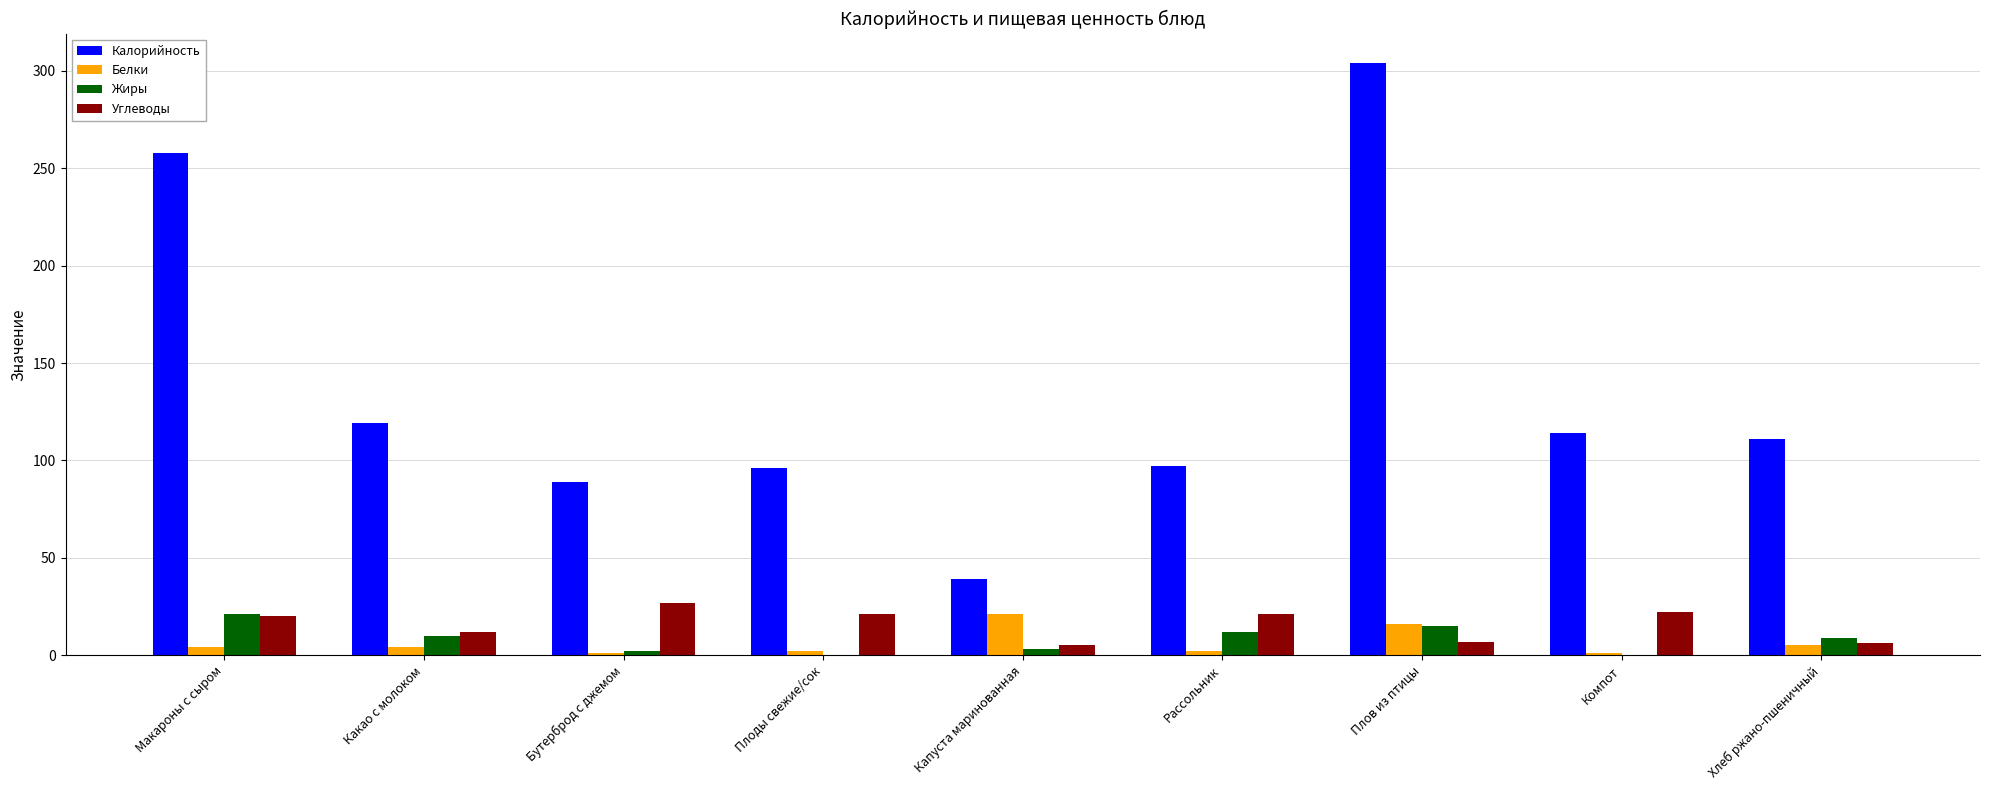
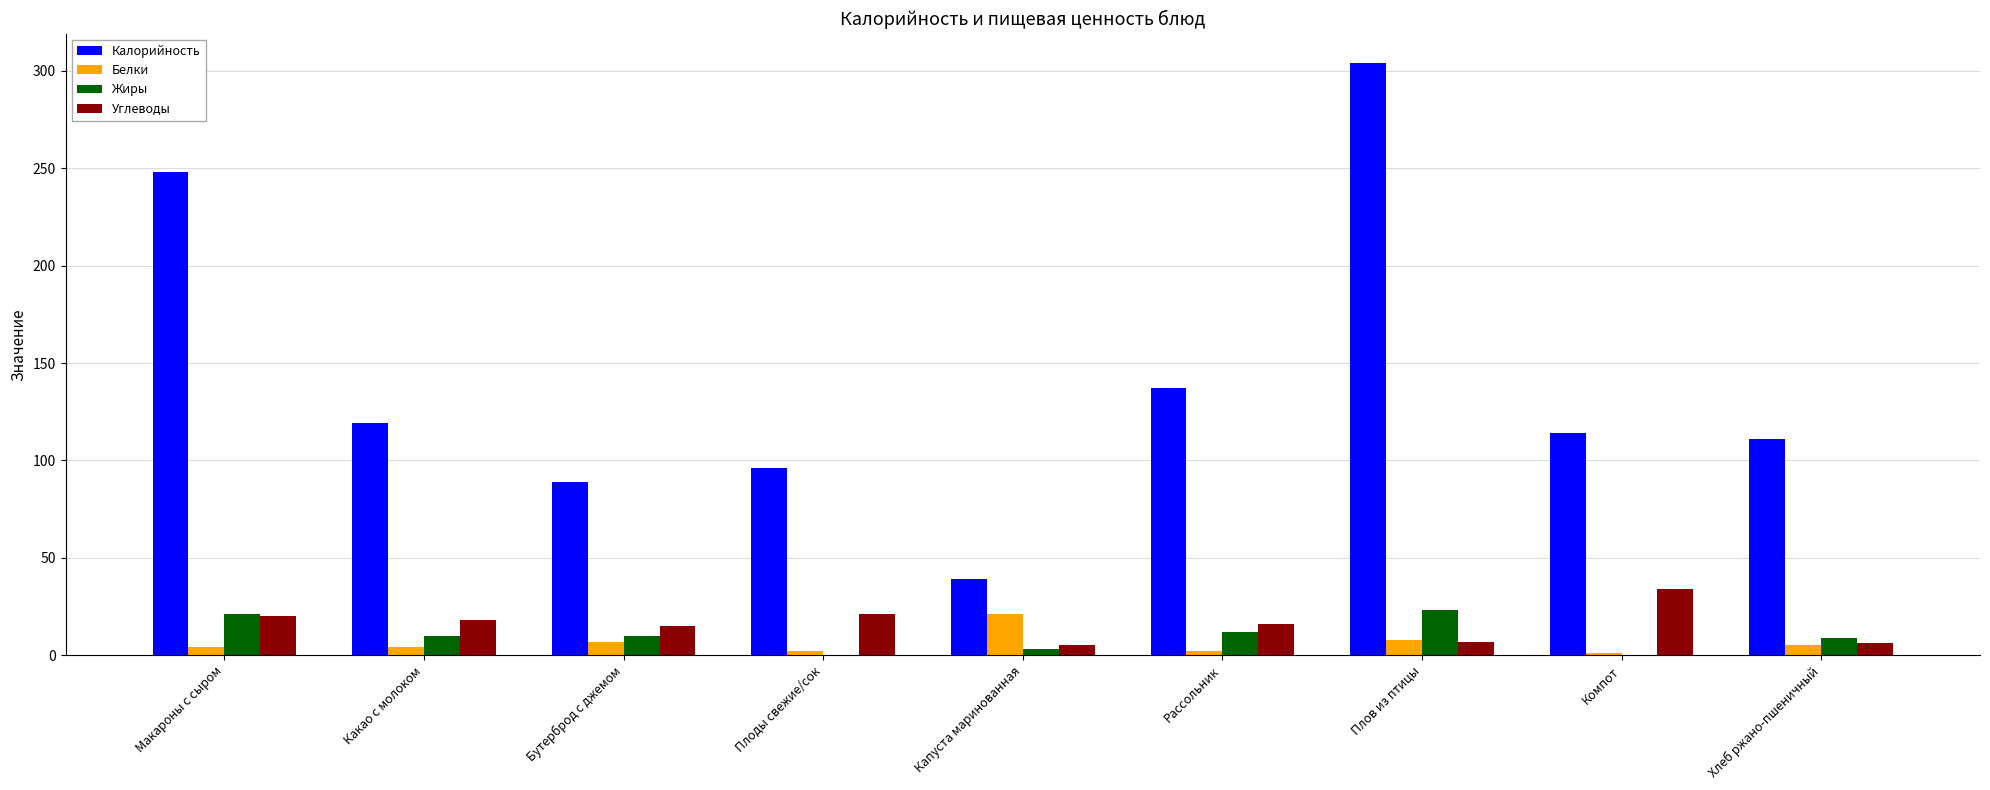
Калорийность, Макароны с сыром: 258 -> 248
Углеводы, Какао с молоком: 12 -> 18
Белки, Бутерброд с джемом: 1 -> 7
Жиры, Бутерброд с джемом: 2 -> 10
Углеводы, Бутерброд с джемом: 27 -> 15
Калорийность, Рассольник: 97 -> 137
Углеводы, Рассольник: 21 -> 16
Белки, Плов из птицы: 16 -> 8
Жиры, Плов из птицы: 15 -> 23
Углеводы, Компот: 22 -> 34
